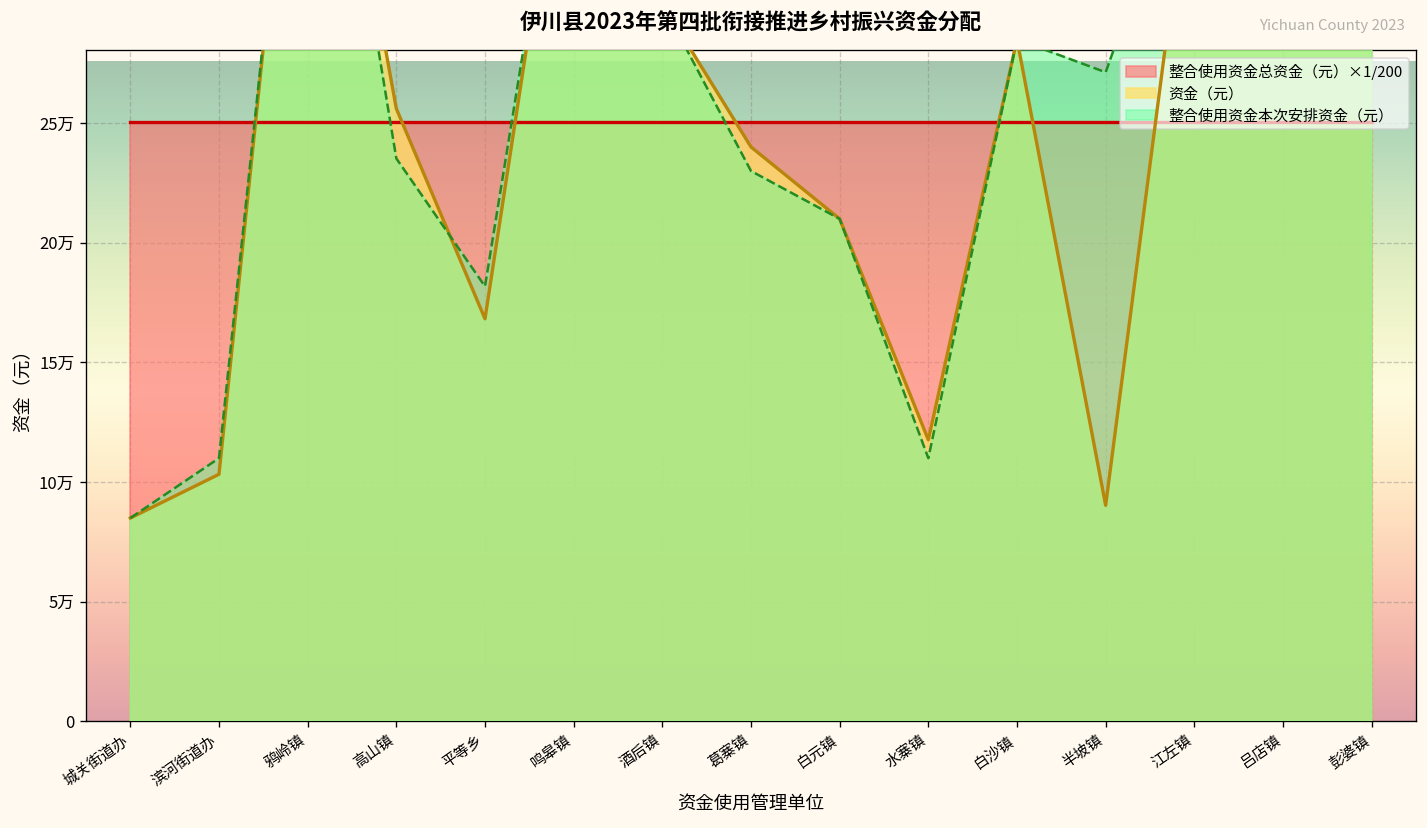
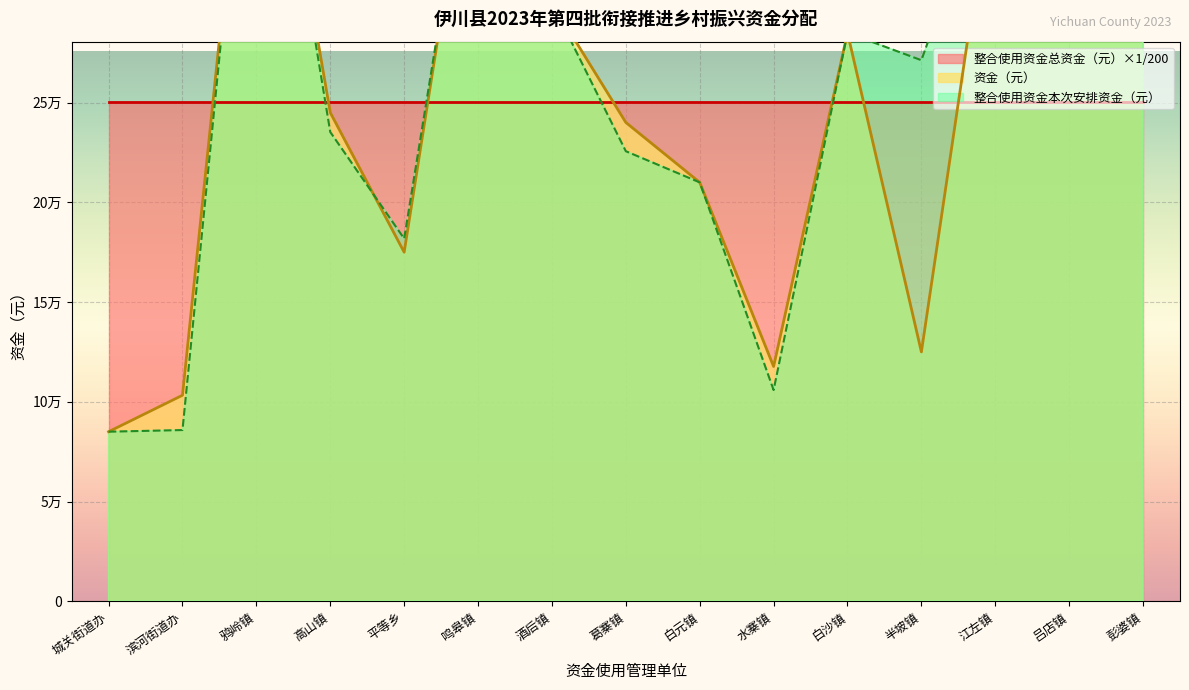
整合使用资金本次安排资金（元）, 滨河街道办: 11.0万 -> 8.6万
资金（元）, 高山镇: 25.6万 -> 24.5万
资金（元）, 平等乡: 16.8万 -> 17.5万
整合使用资金本次安排资金（元）, 葛寨镇: 23.0万 -> 22.6万
整合使用资金本次安排资金（元）, 水寨镇: 11.0万 -> 10.6万
资金（元）, 半坡镇: 9.0万 -> 12.5万
